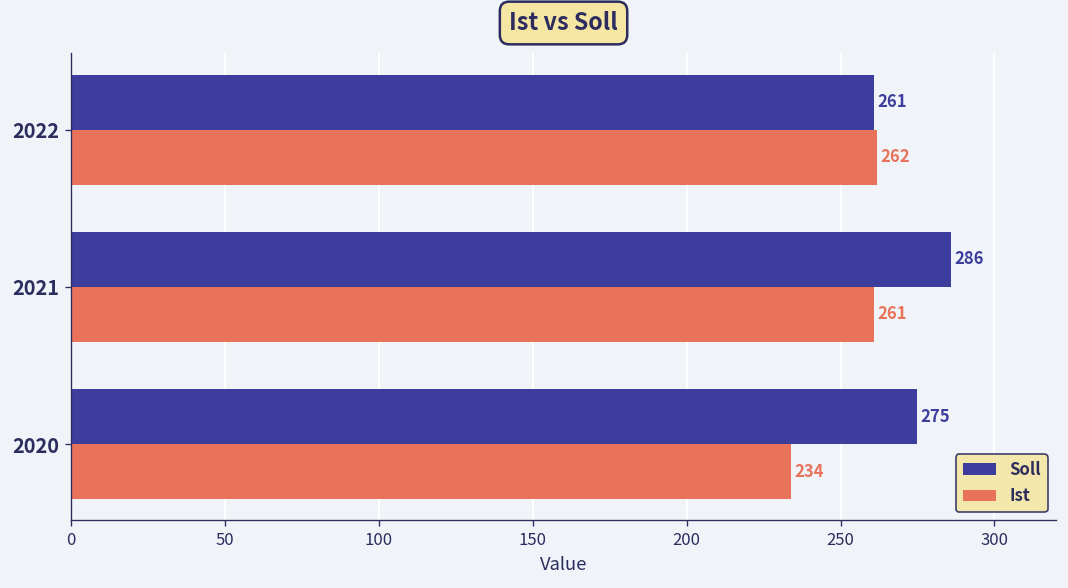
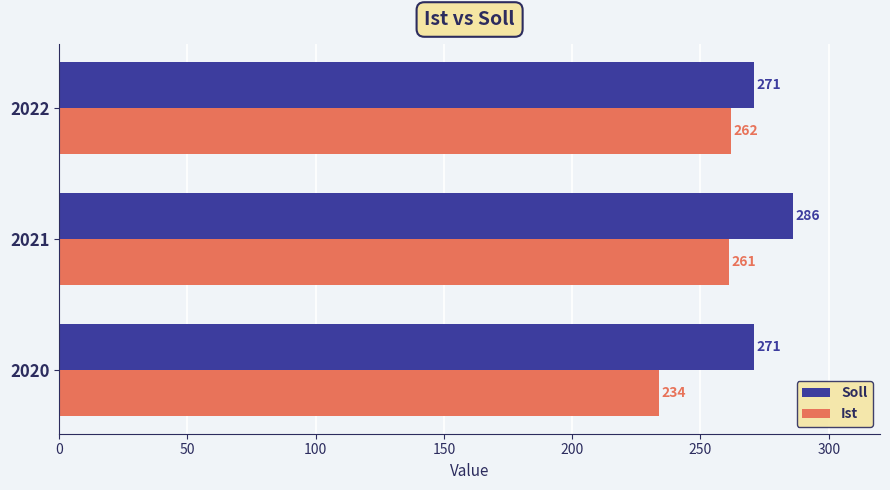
Soll, 2022: 261 -> 271
Soll, 2020: 275 -> 271
